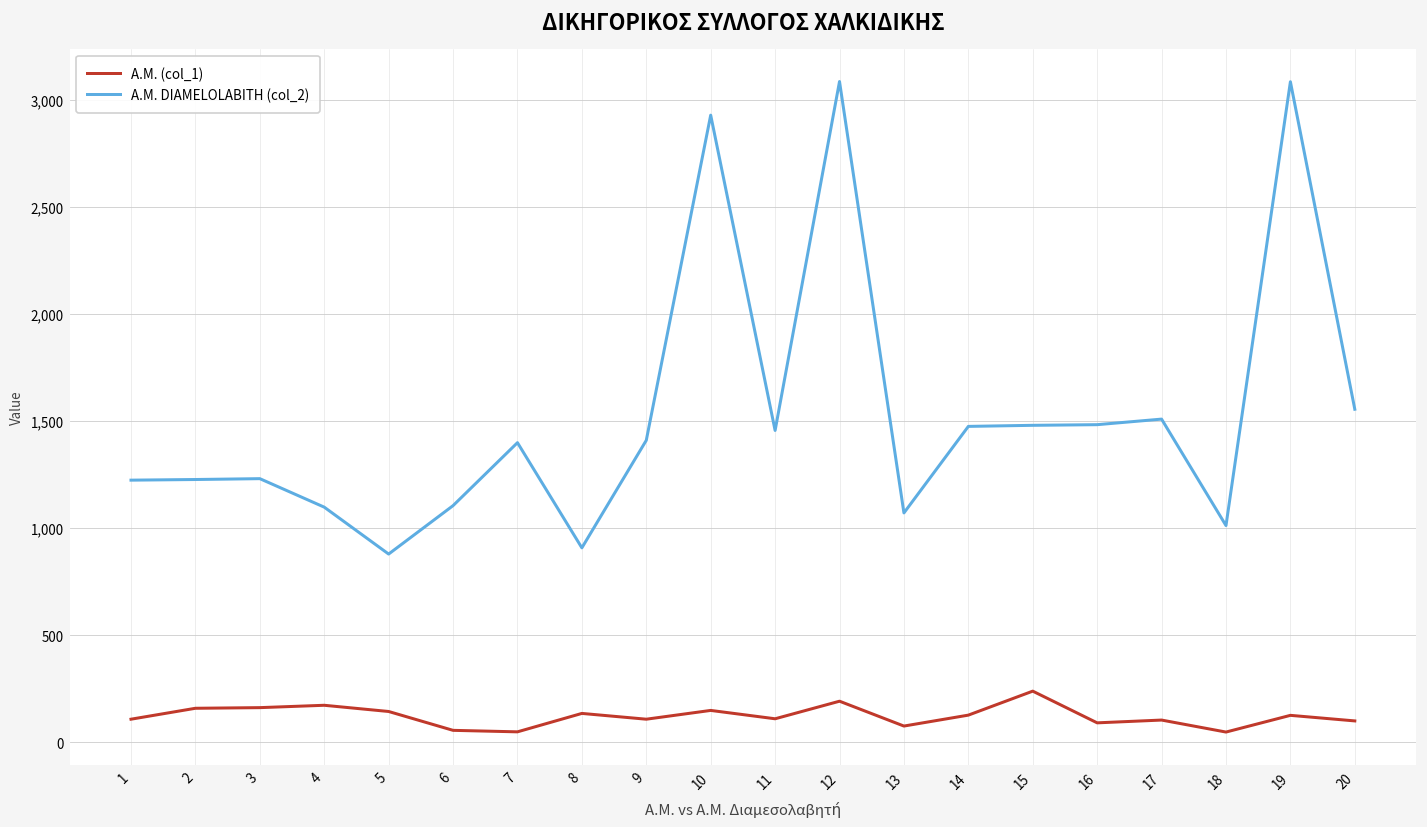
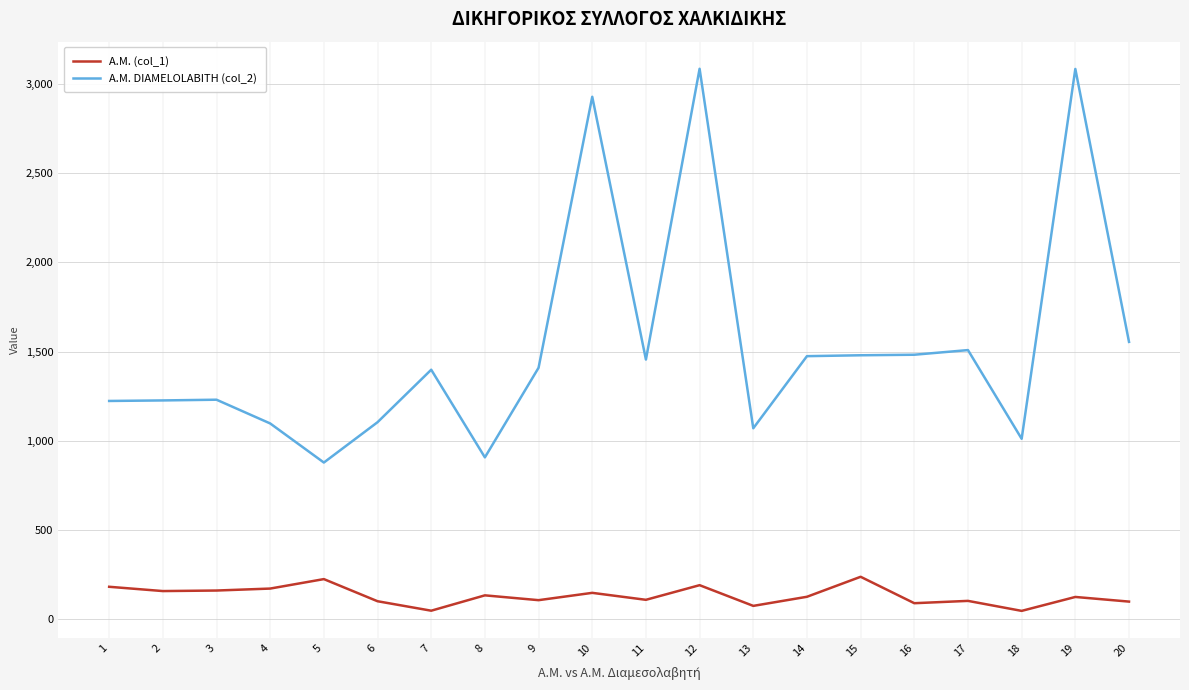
A.M. (col_1), 1: 110 -> 180
A.M. (col_1), 5: 140 -> 230
A.M. (col_1), 6: 60 -> 100
